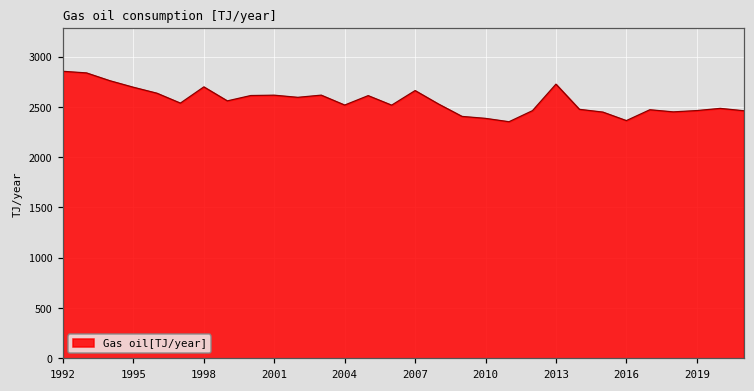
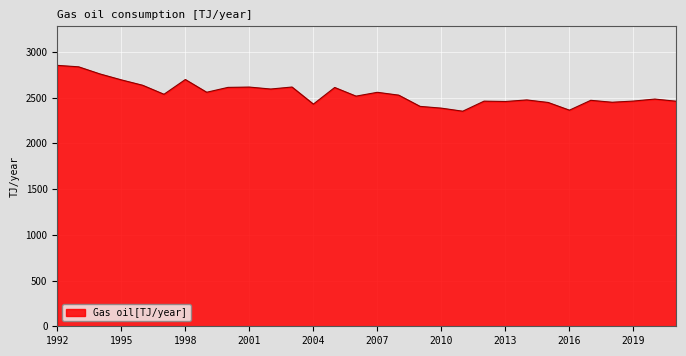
2004: 2500 -> 2400
2007: 2700 -> 2600
2013: 2700 -> 2500
